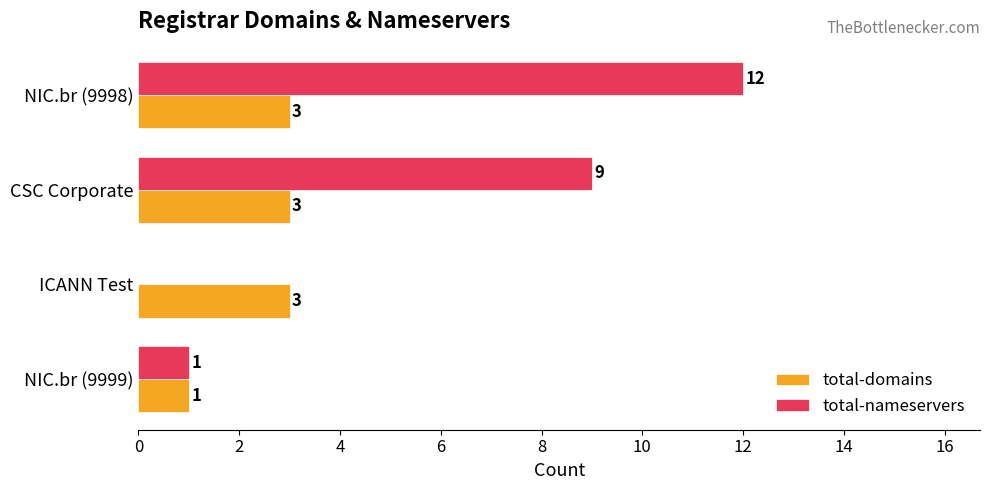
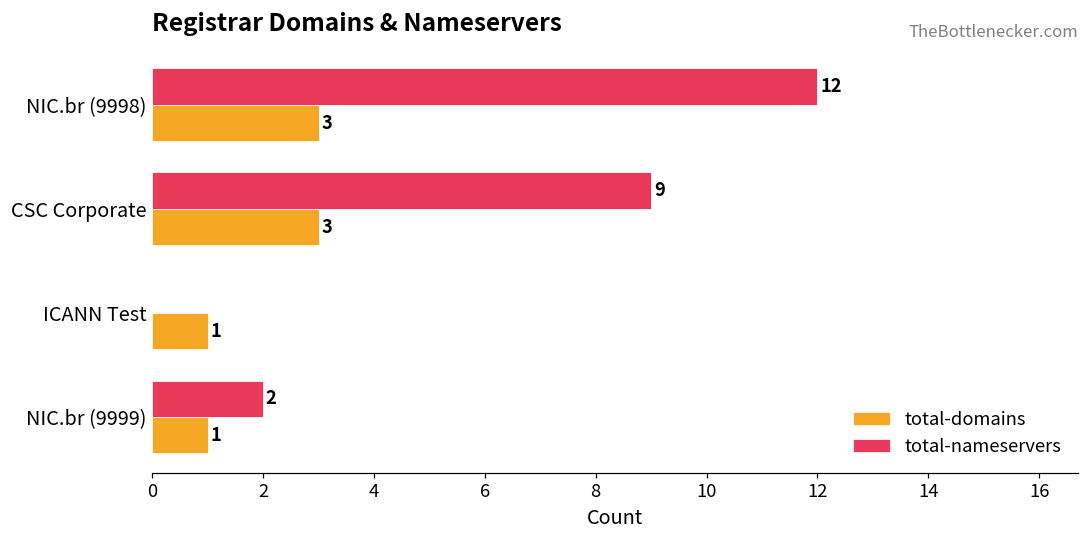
total-domains, ICANN Test: 3 -> 1
total-nameservers, NIC.br (9999): 1 -> 2
